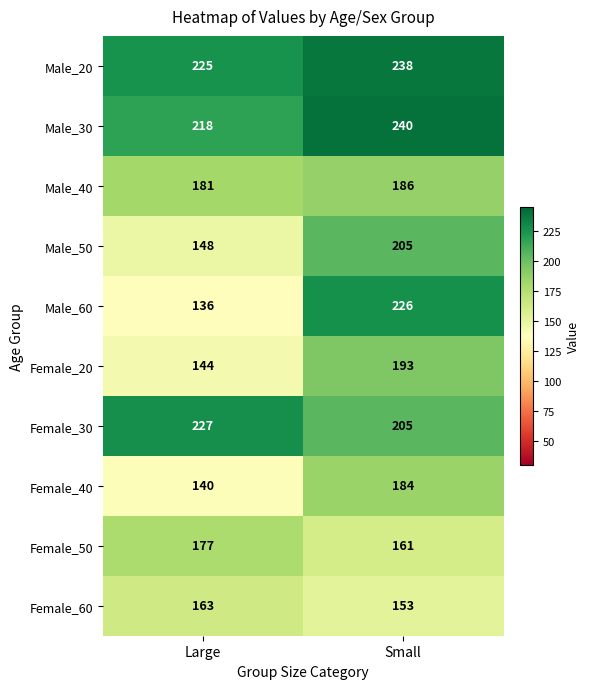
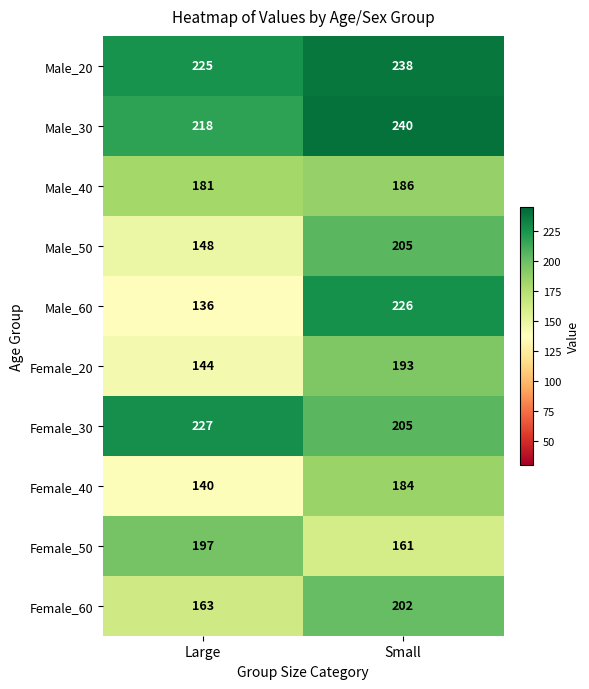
Female_50, Large: 177 -> 197
Female_60, Small: 153 -> 202
